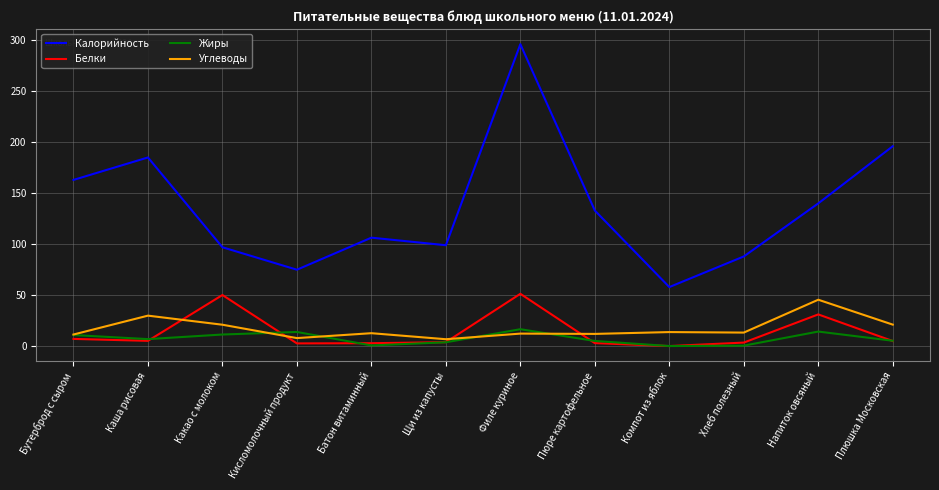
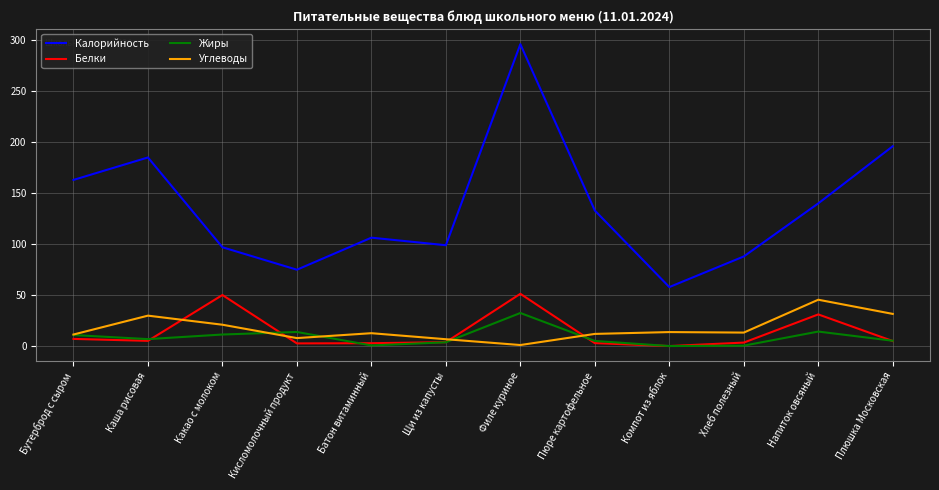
Жиры, Филе куриное: 17 -> 33
Углеводы, Филе куриное: 12 -> 1
Углеводы, Плюшка Московская: 21 -> 32
